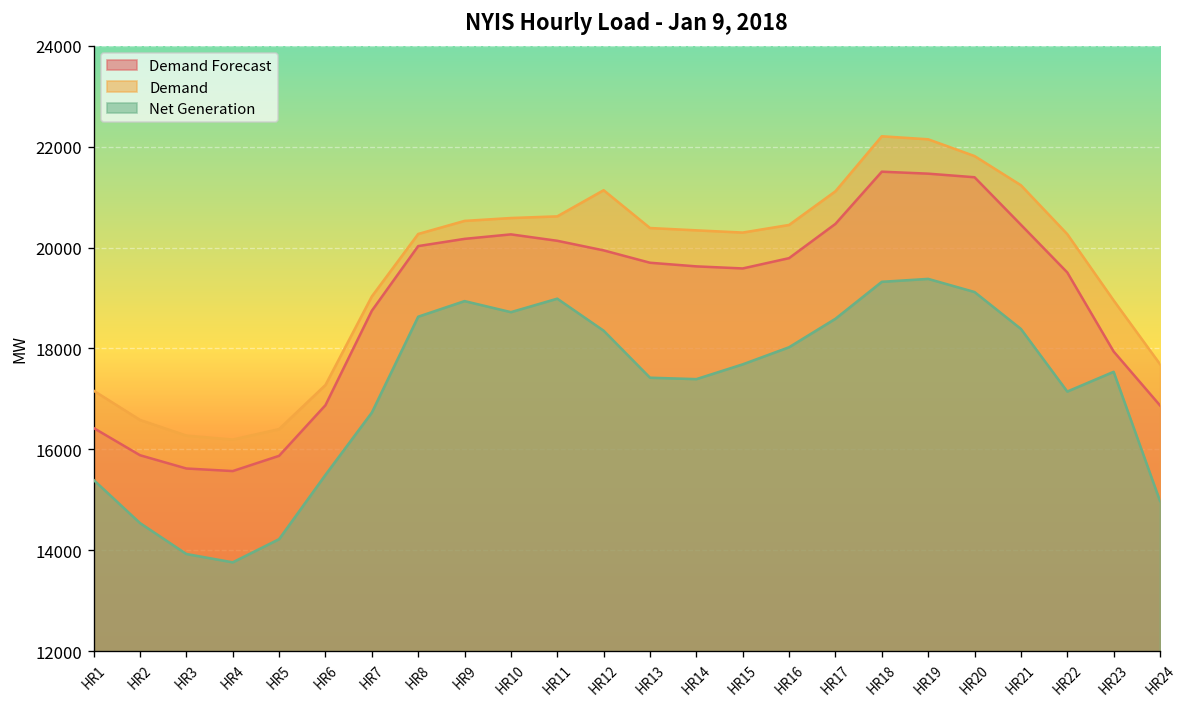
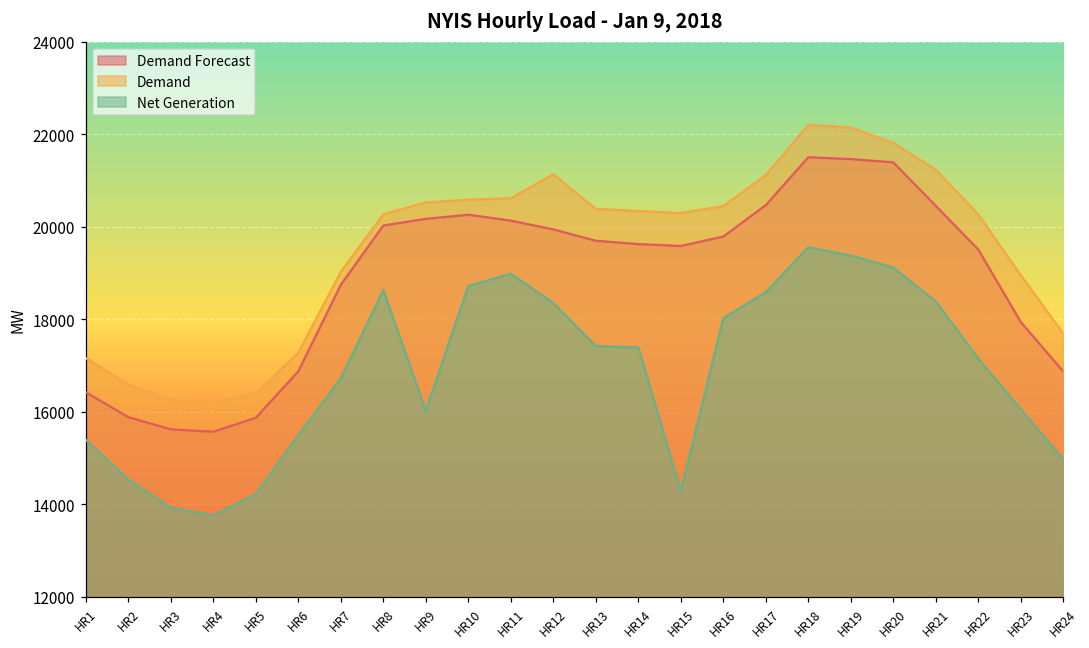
Net Generation, HR9: 18900 -> 16000
Net Generation, HR15: 17700 -> 14300
Net Generation, HR18: 19300 -> 19600
Net Generation, HR23: 17500 -> 16100
